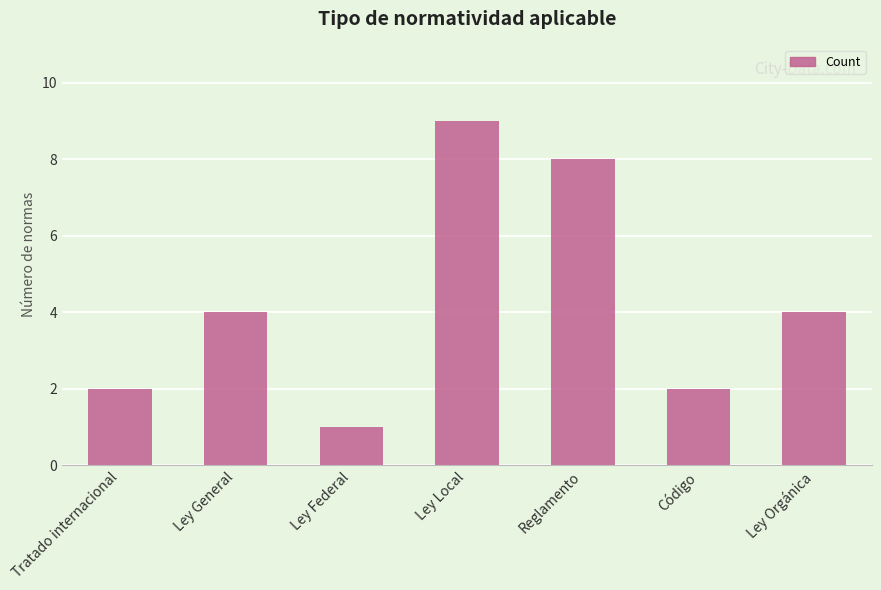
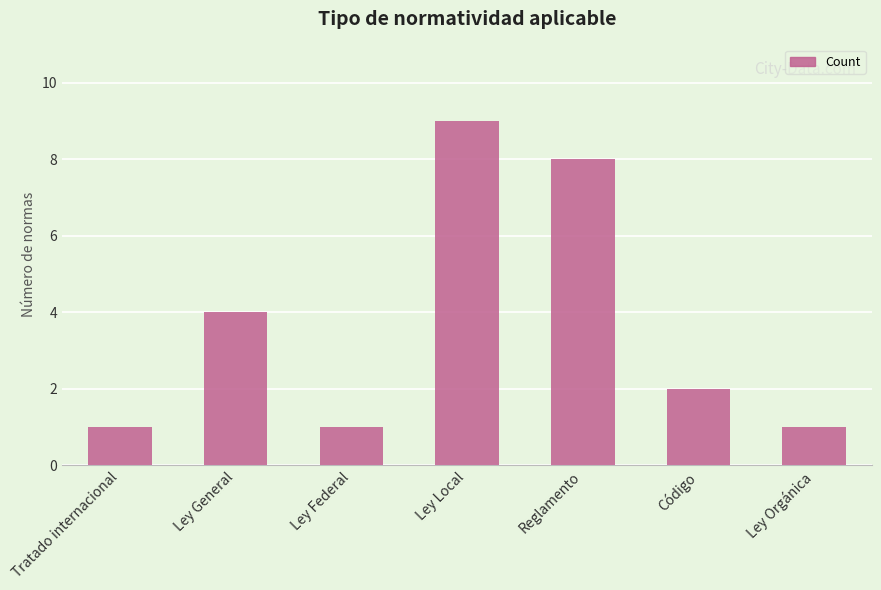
Tratado internacional: 2 -> 1
Ley Orgánica: 4 -> 1
